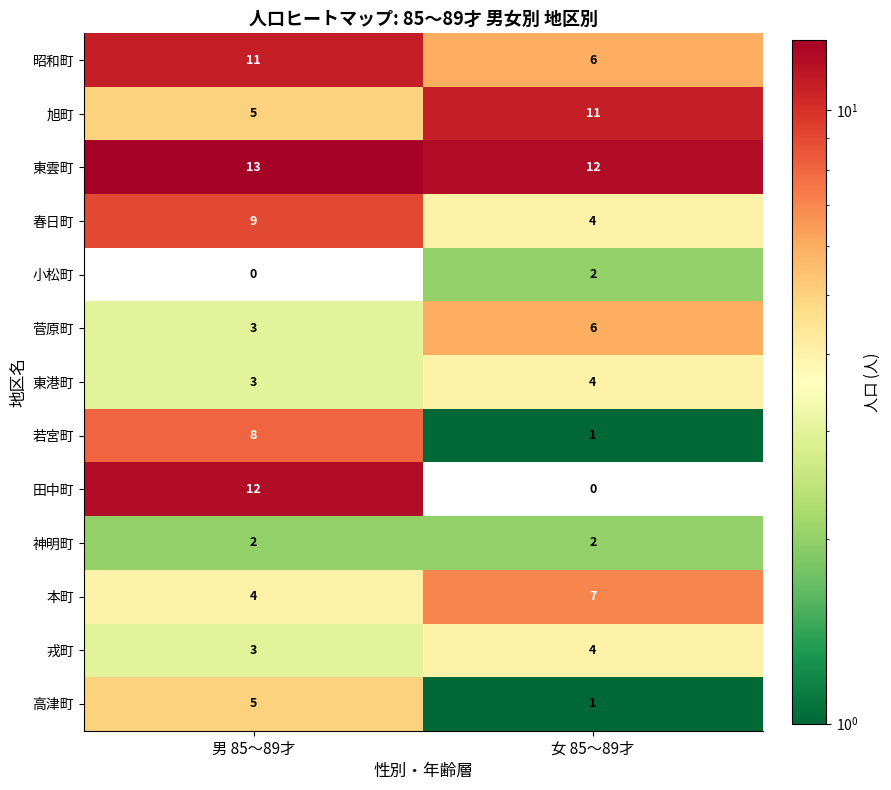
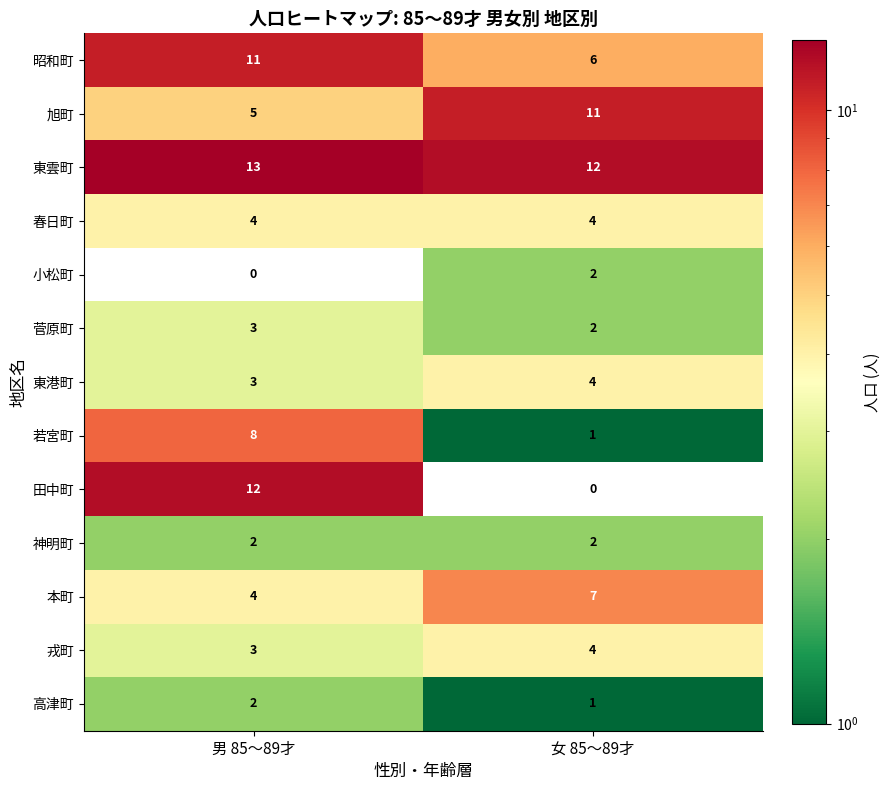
春日町, 男 85～89才: 9 -> 4
菅原町, 女 85～89才: 6 -> 2
高津町, 男 85～89才: 5 -> 2
